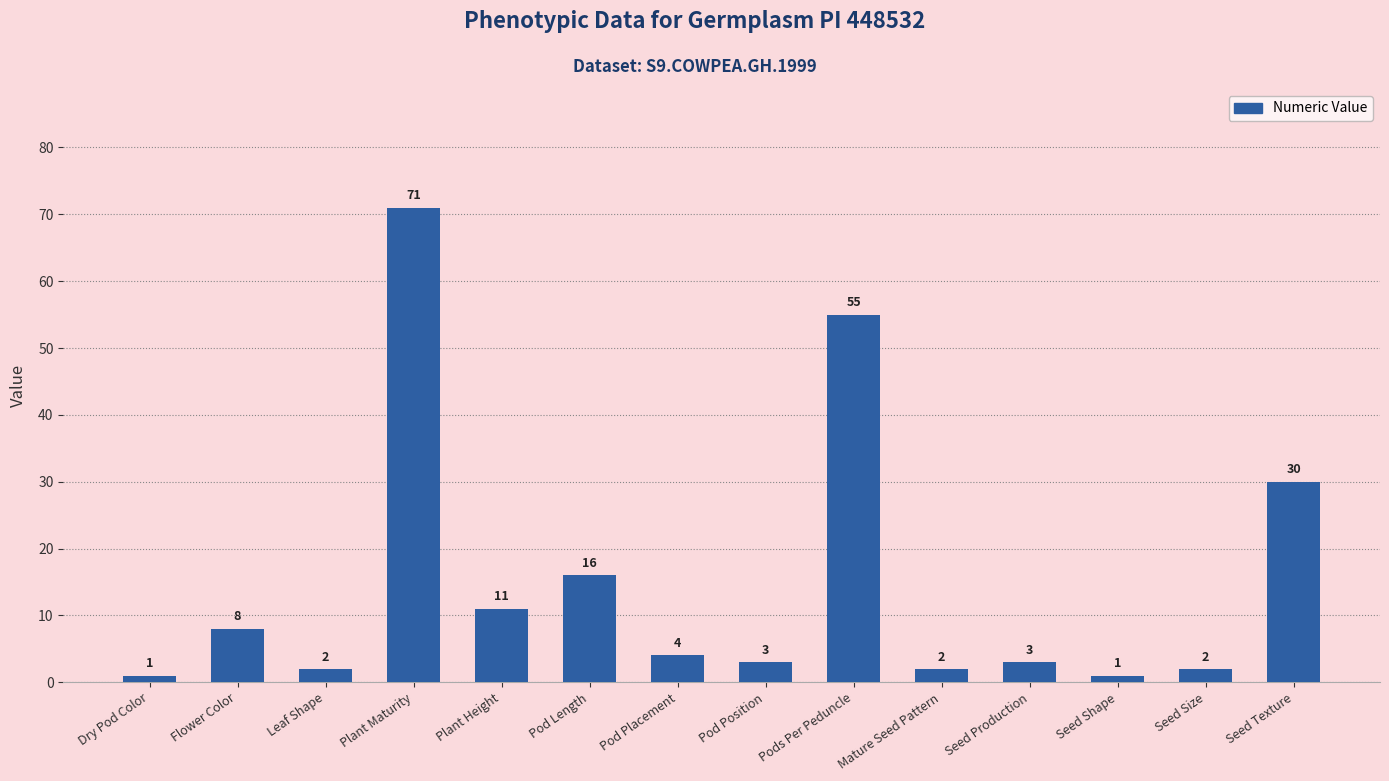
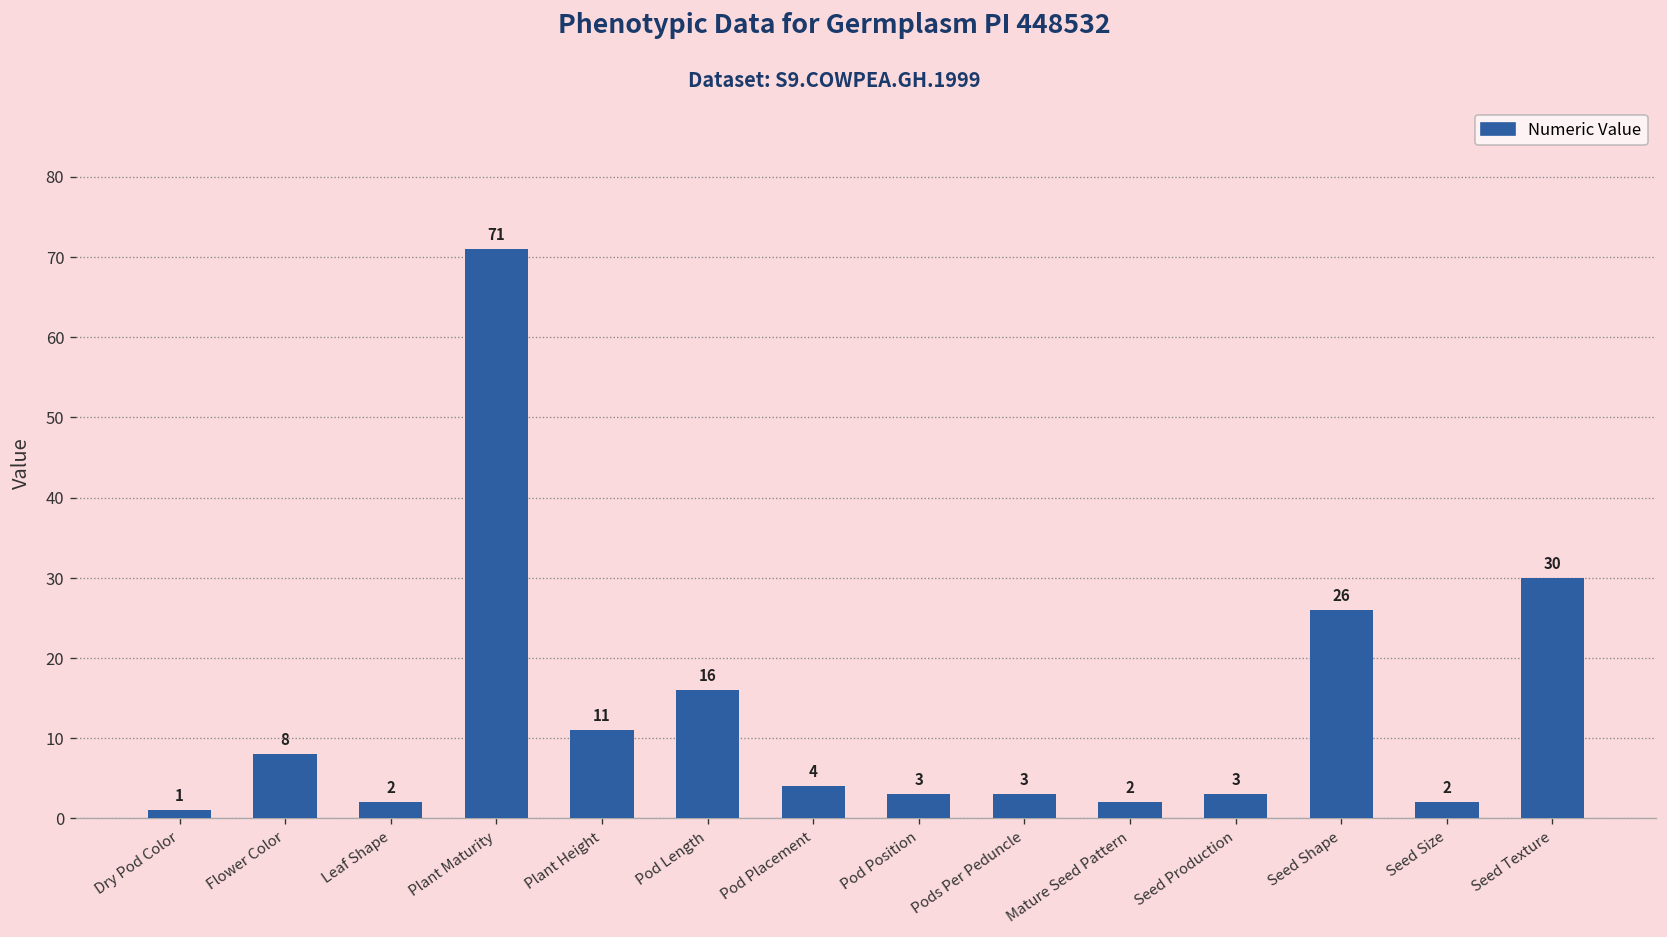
Pods Per Peduncle: 55 -> 3
Seed Shape: 1 -> 26
